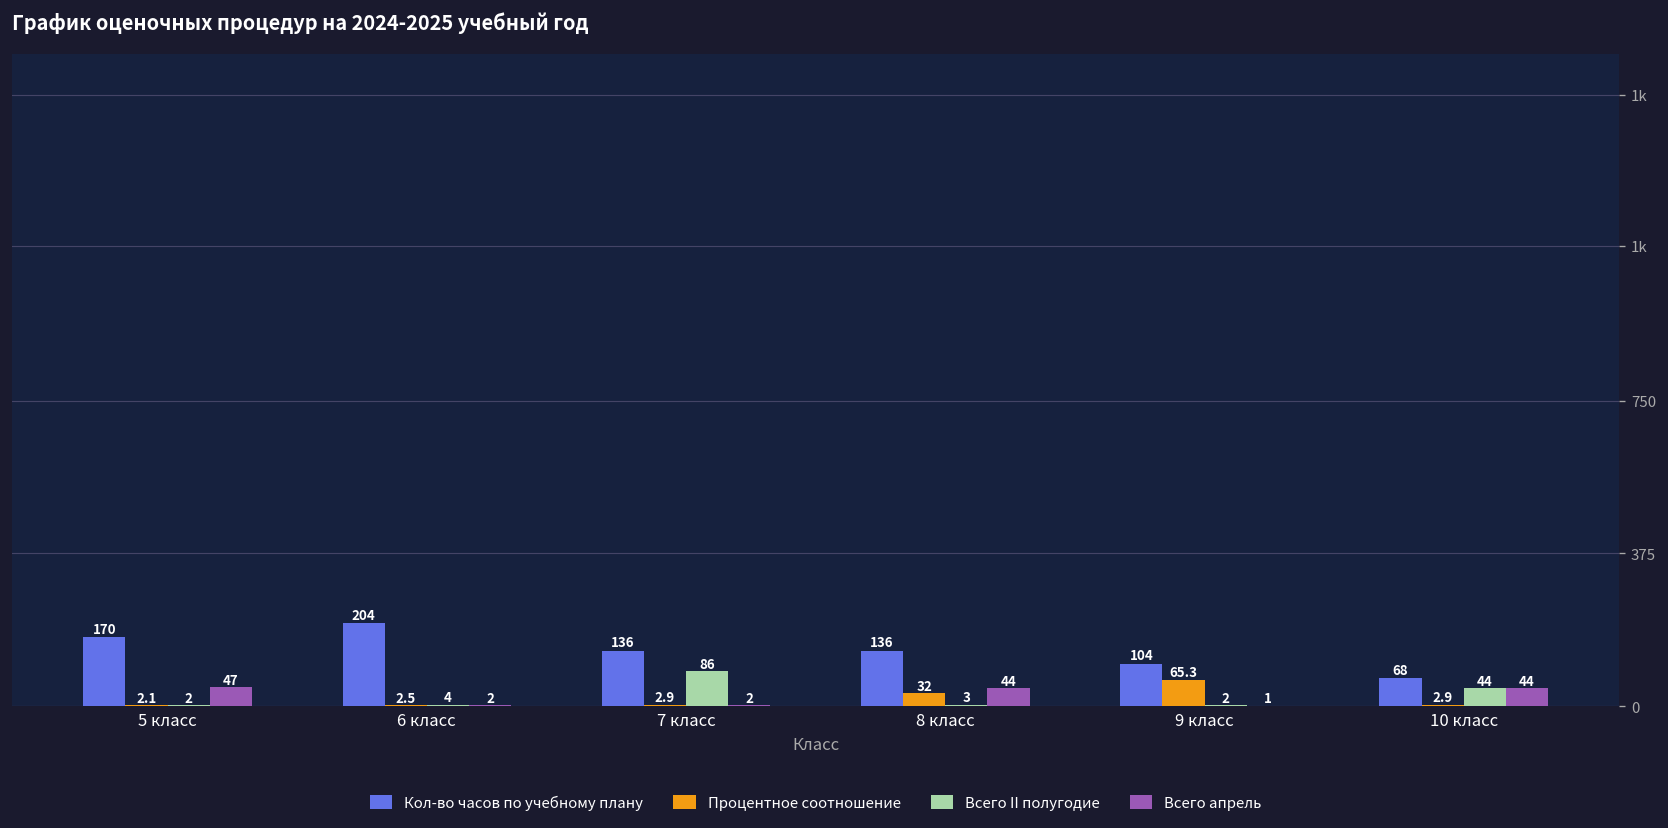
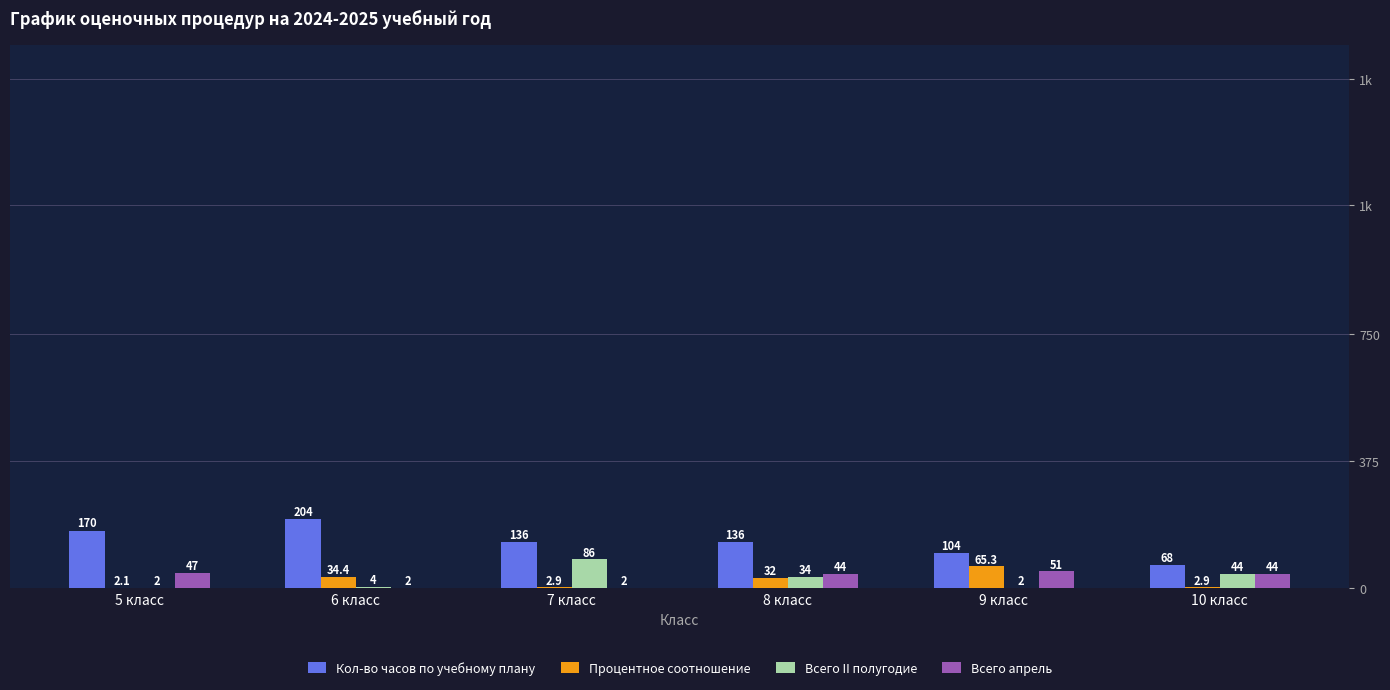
Процентное соотношение, 6 класс: 2.5 -> 34.4
Всего II полугодие, 8 класс: 3 -> 34
Всего апрель, 9 класс: 1 -> 51
